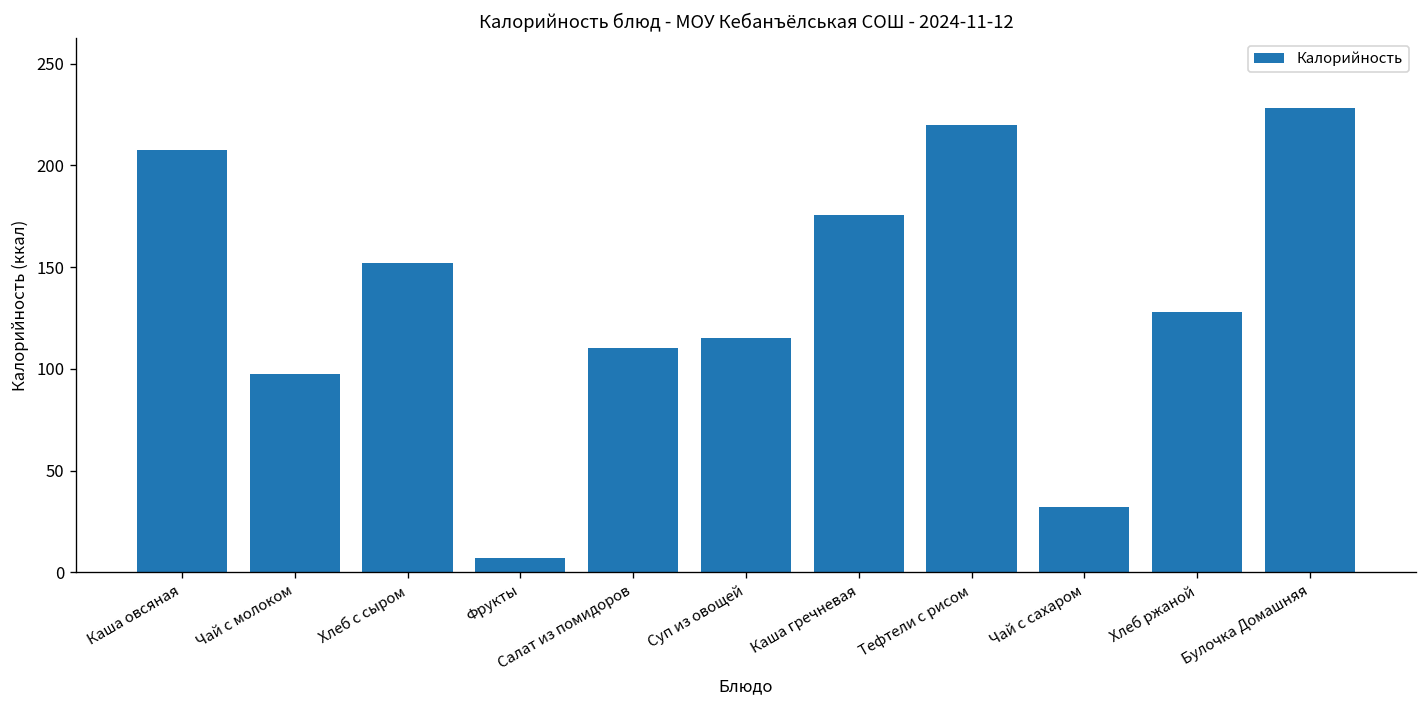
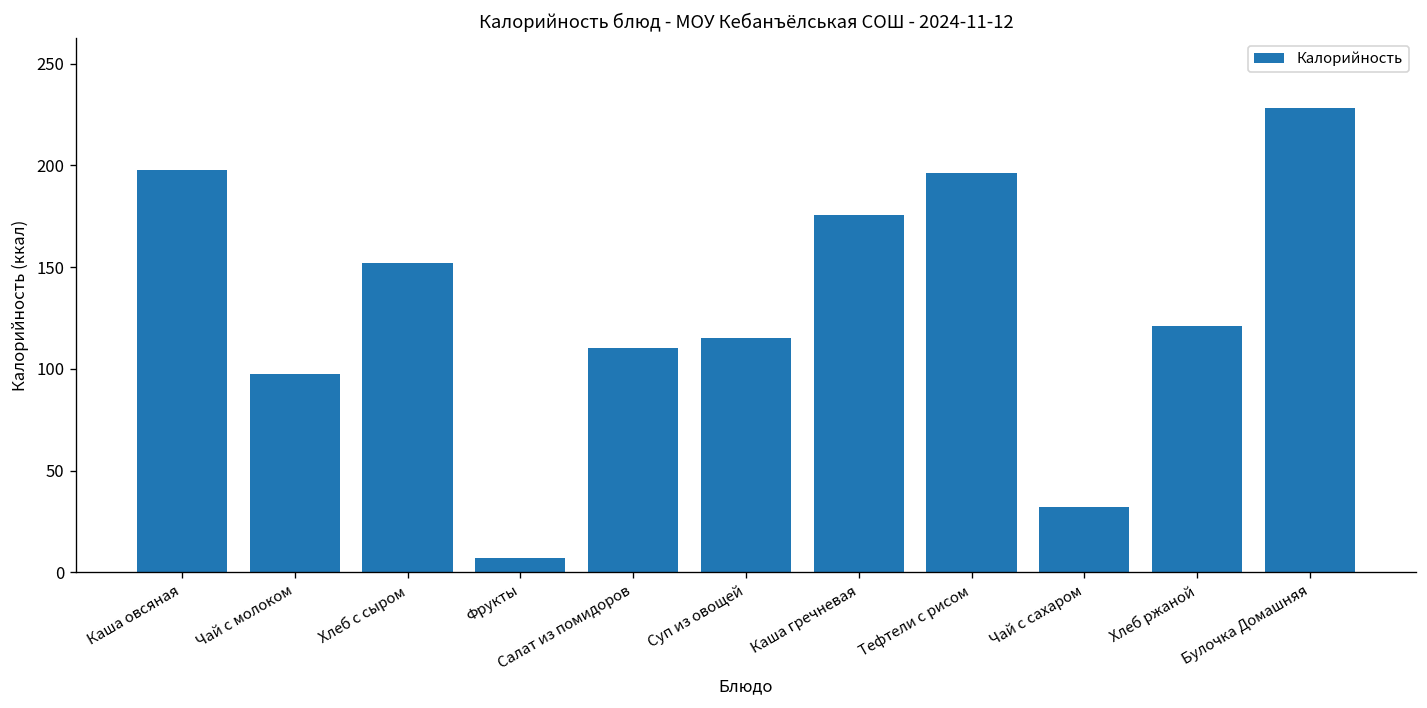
Каша овсяная: 207 -> 198
Тефтели с рисом: 220 -> 196
Хлеб ржаной: 128 -> 121
